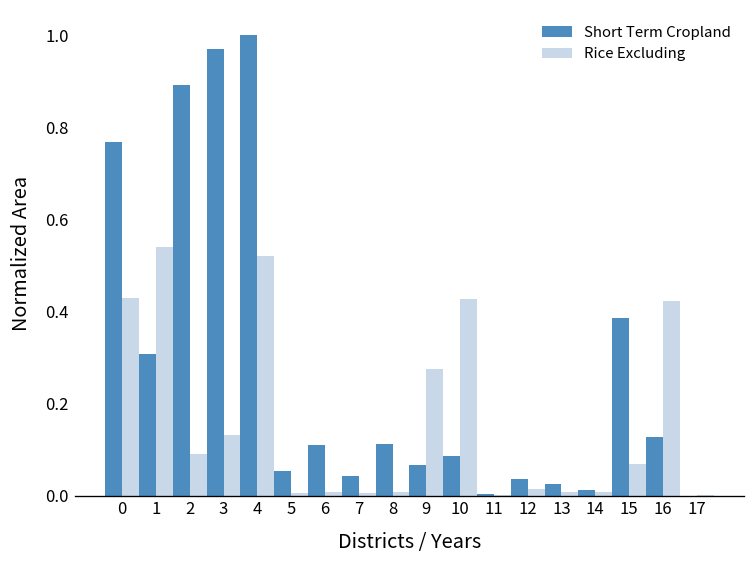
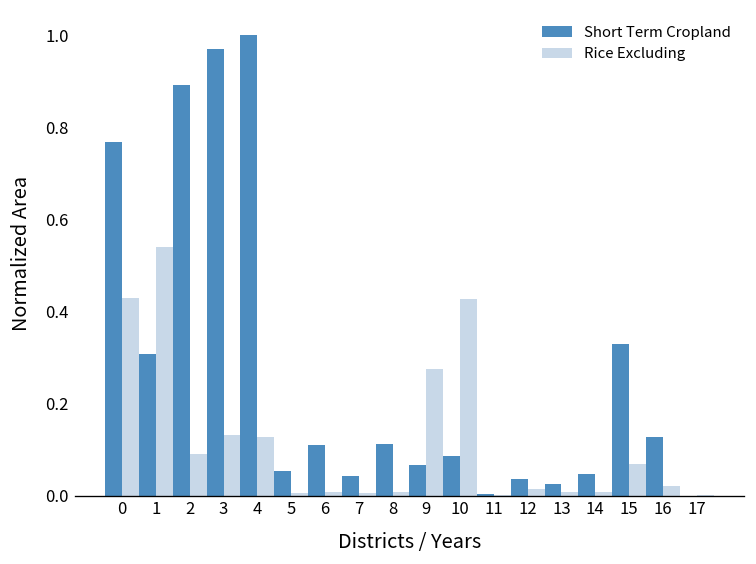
Rice Excluding, 4: 0.52 -> 0.13
Short Term Cropland, 14: 0.01 -> 0.05
Short Term Cropland, 15: 0.39 -> 0.33
Rice Excluding, 16: 0.42 -> 0.02
